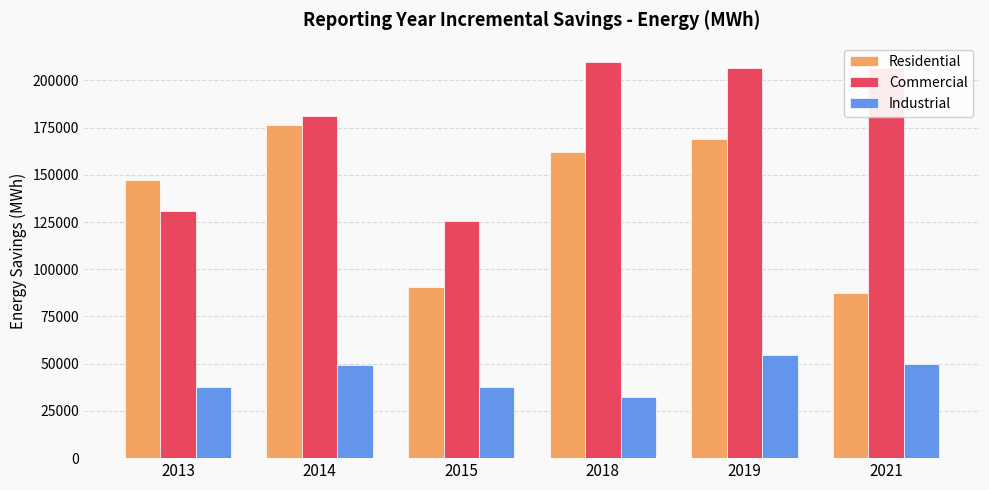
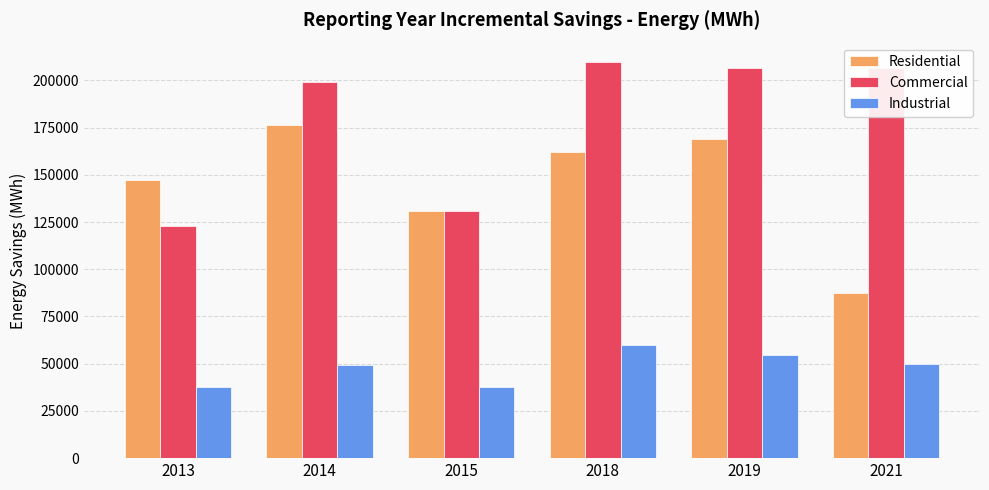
Commercial, 2013: 131000 -> 123000
Commercial, 2014: 181000 -> 199000
Residential, 2015: 90000 -> 131000
Commercial, 2015: 126000 -> 131000
Industrial, 2018: 32000 -> 60000
